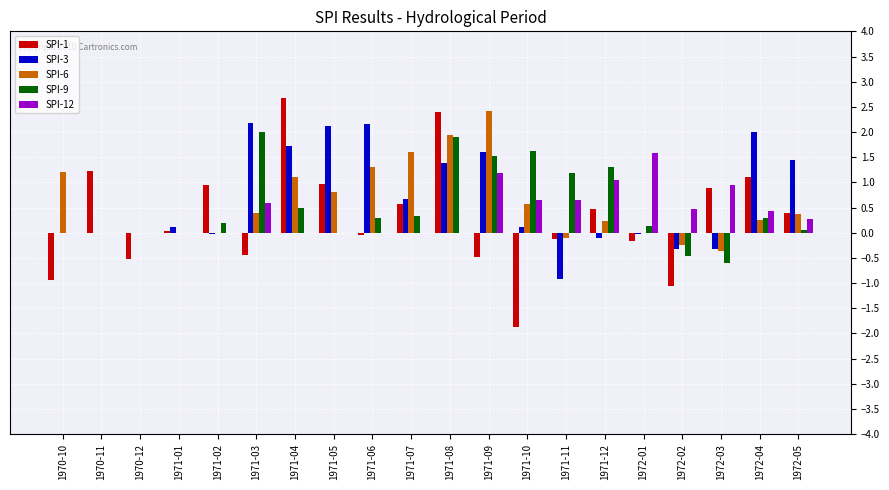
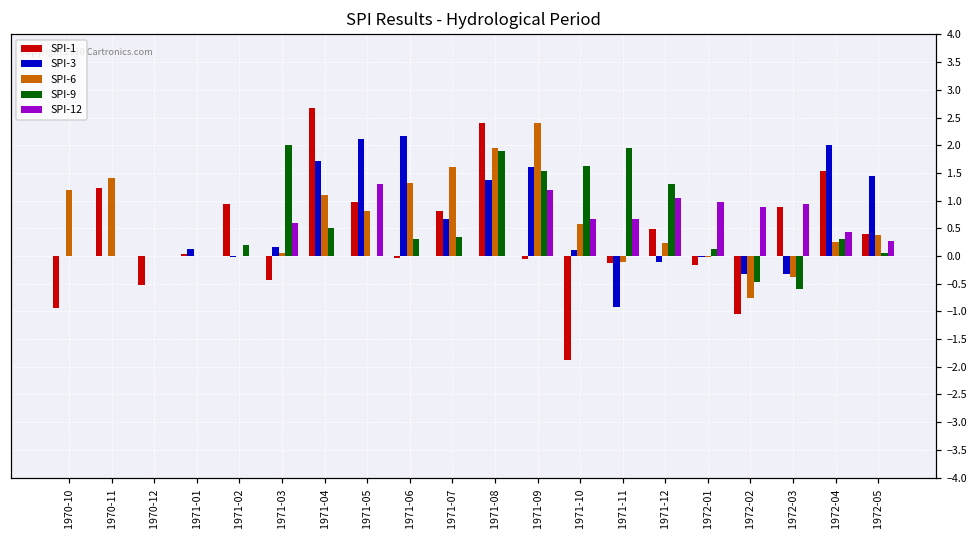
SPI-6, 1970-11: 0.0 -> 1.4
SPI-3, 1971-03: 2.2 -> 0.2
SPI-6, 1971-03: 0.4 -> 0.1
SPI-12, 1971-05: 0.0 -> 1.3
SPI-1, 1971-07: 0.6 -> 0.8
SPI-1, 1971-09: -0.5 -> -0.1
SPI-9, 1971-11: 1.2 -> 2.0
SPI-12, 1972-01: 1.6 -> 1.0
SPI-6, 1972-02: -0.2 -> -0.8
SPI-12, 1972-02: 0.5 -> 0.9
SPI-1, 1972-04: 1.1 -> 1.5
